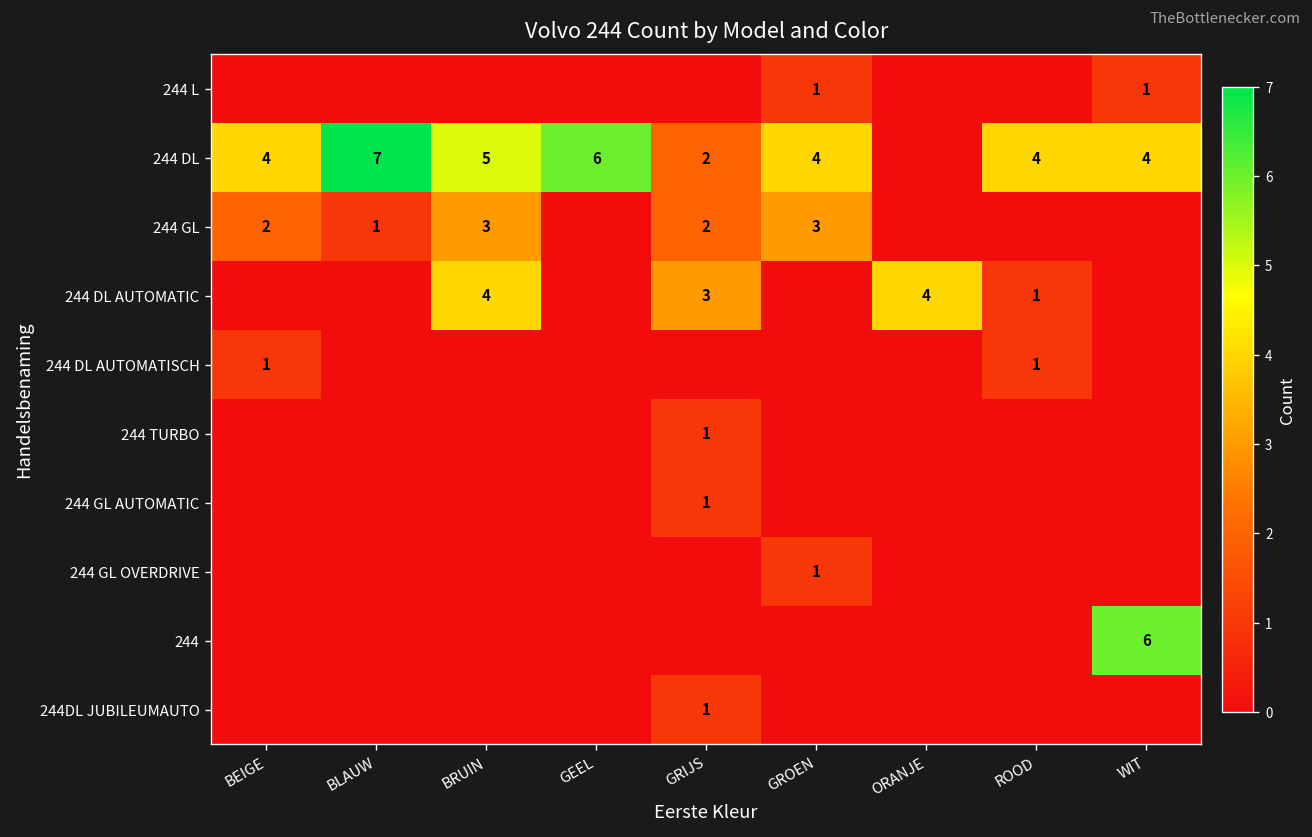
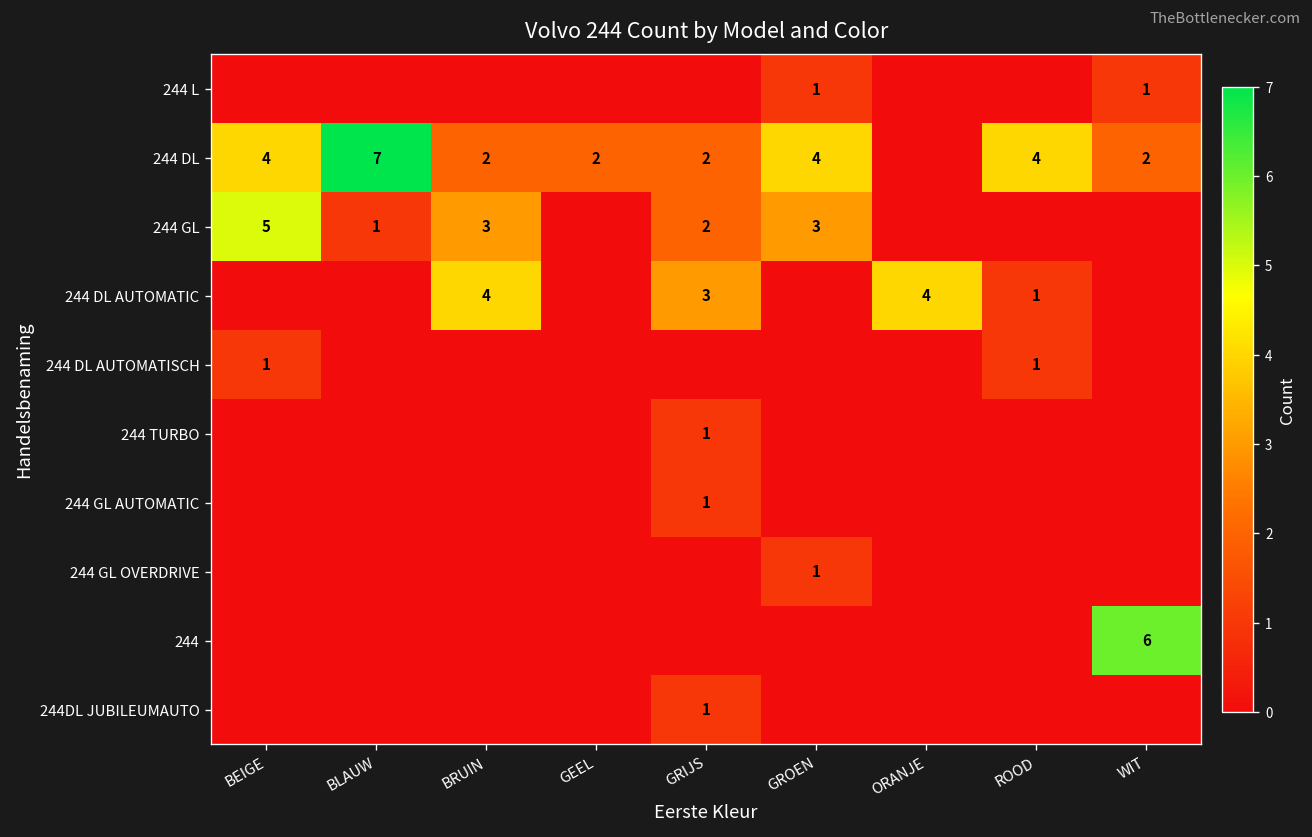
244 DL, BRUIN: 5 -> 2
244 DL, GEEL: 6 -> 2
244 DL, WIT: 4 -> 2
244 GL, BEIGE: 2 -> 5
